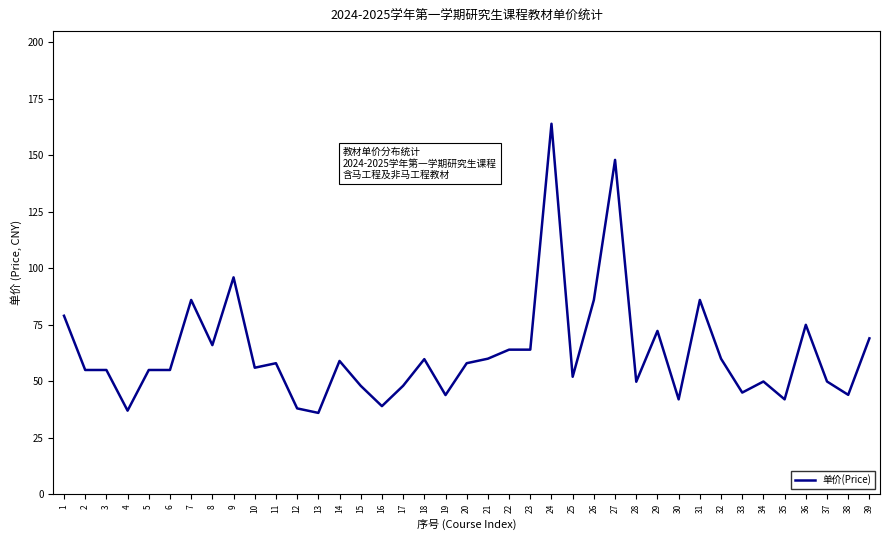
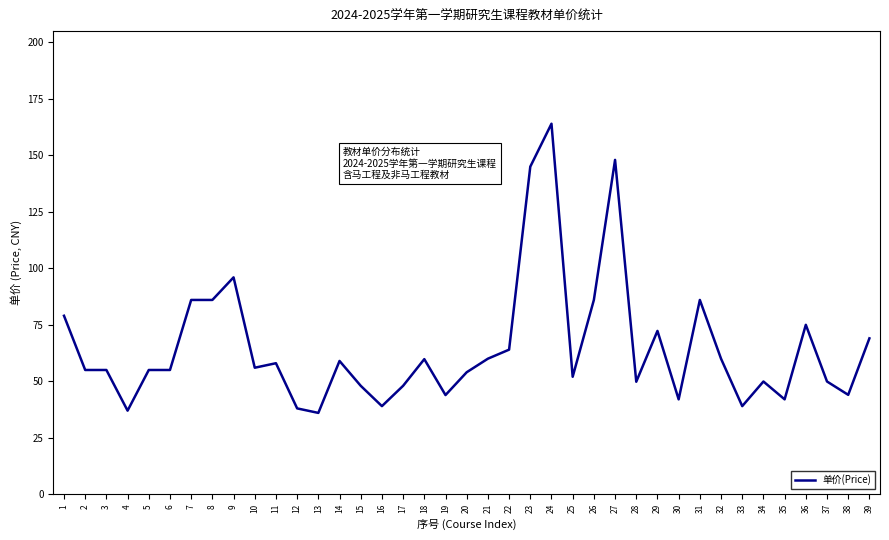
8: 66 -> 86
20: 58 -> 54
23: 64 -> 145
33: 45 -> 39
